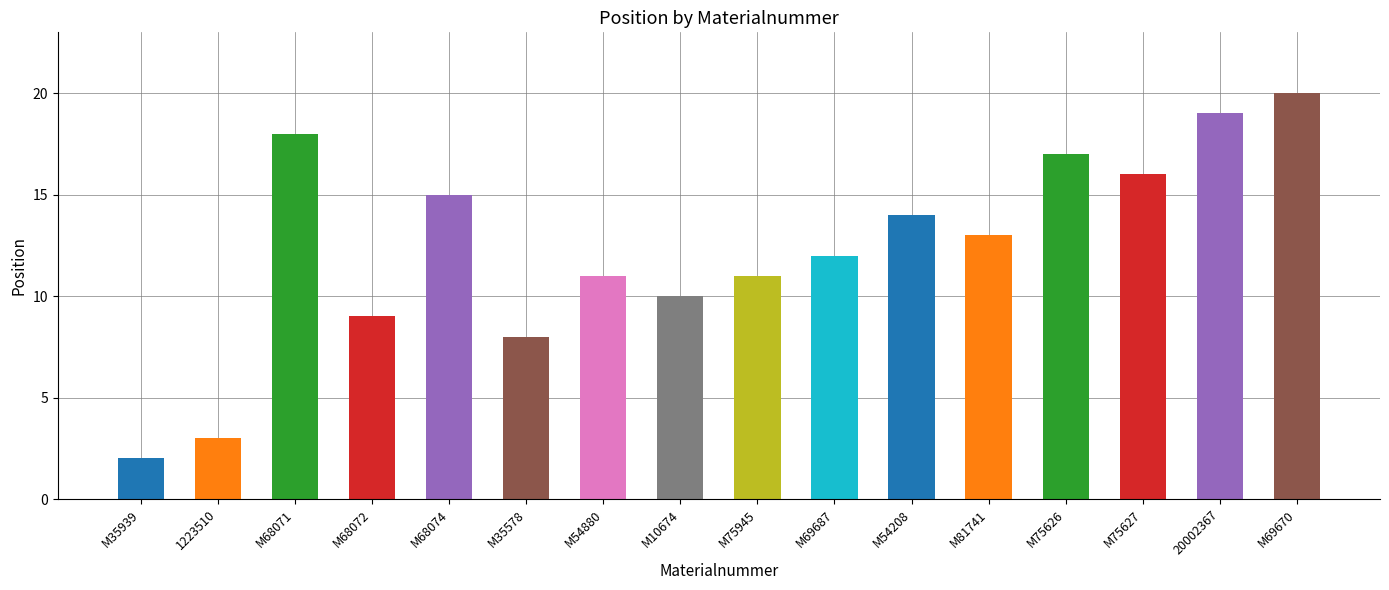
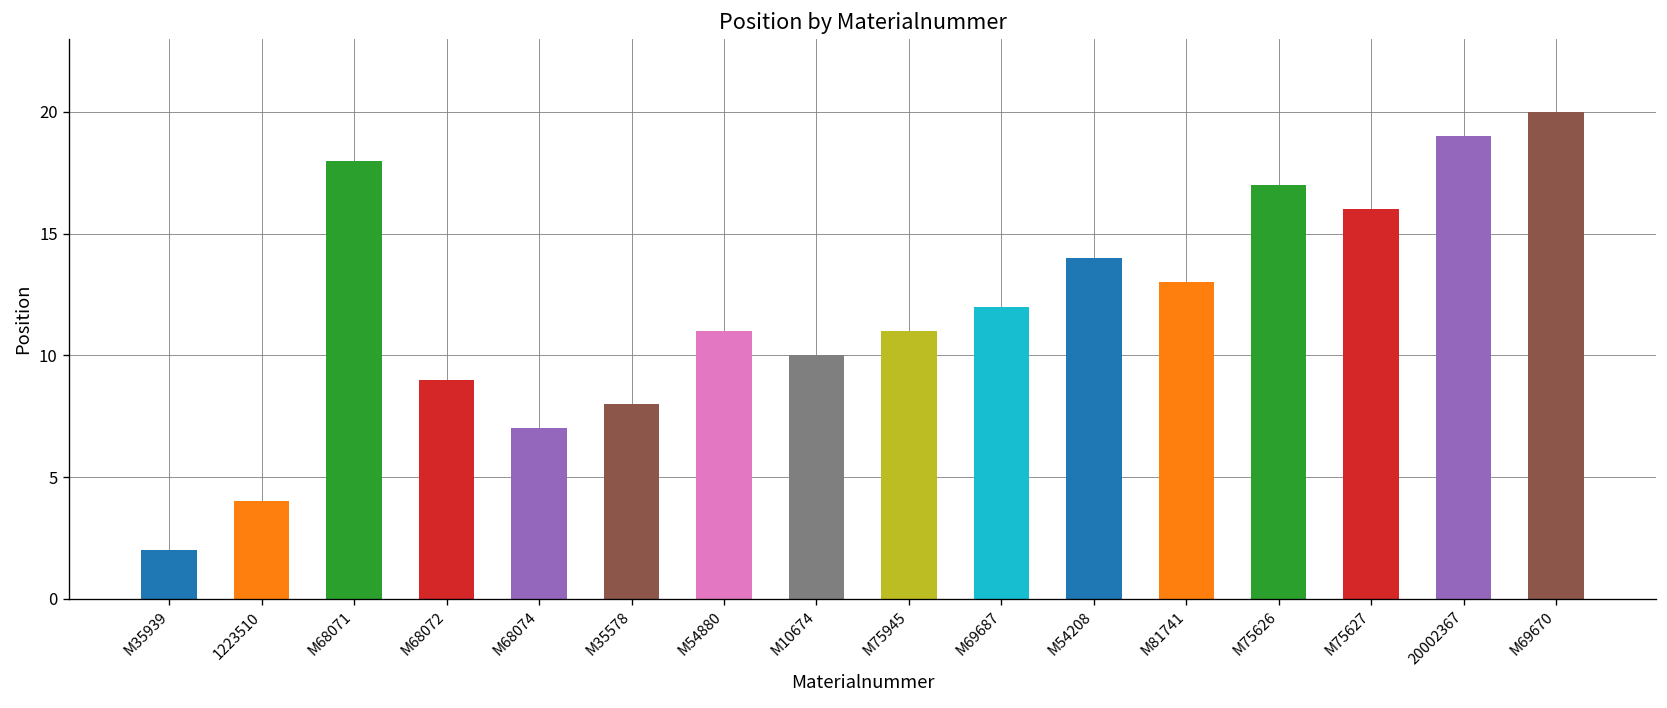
1223510: 3 -> 4
M68074: 15 -> 7
